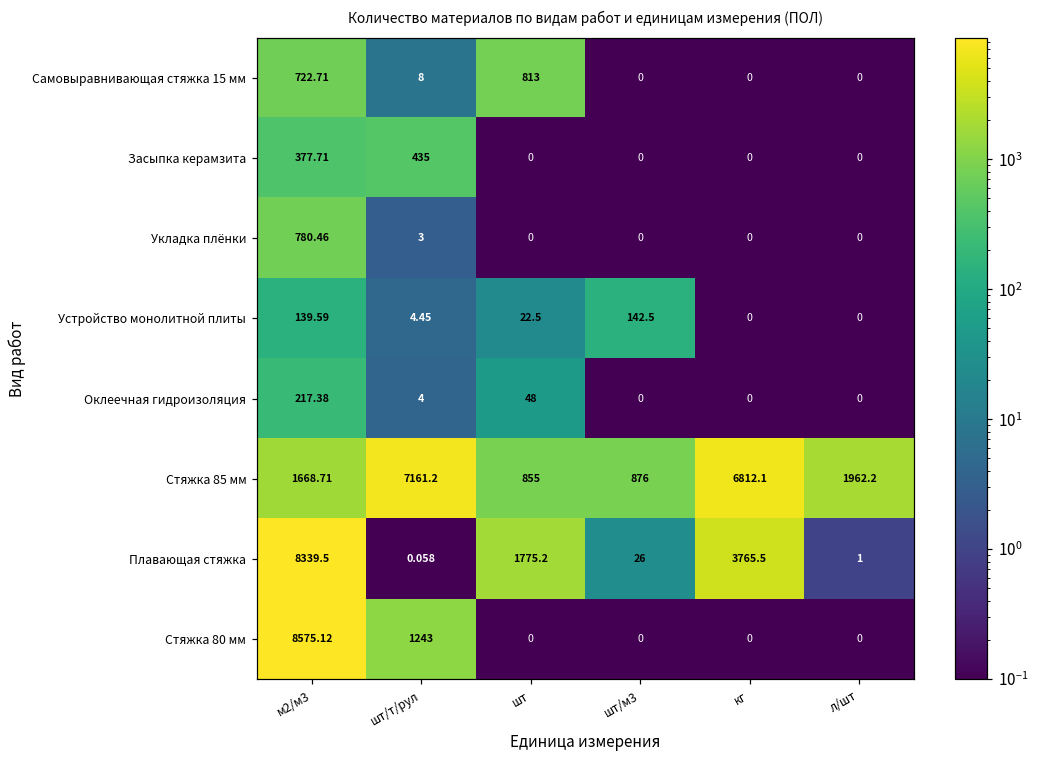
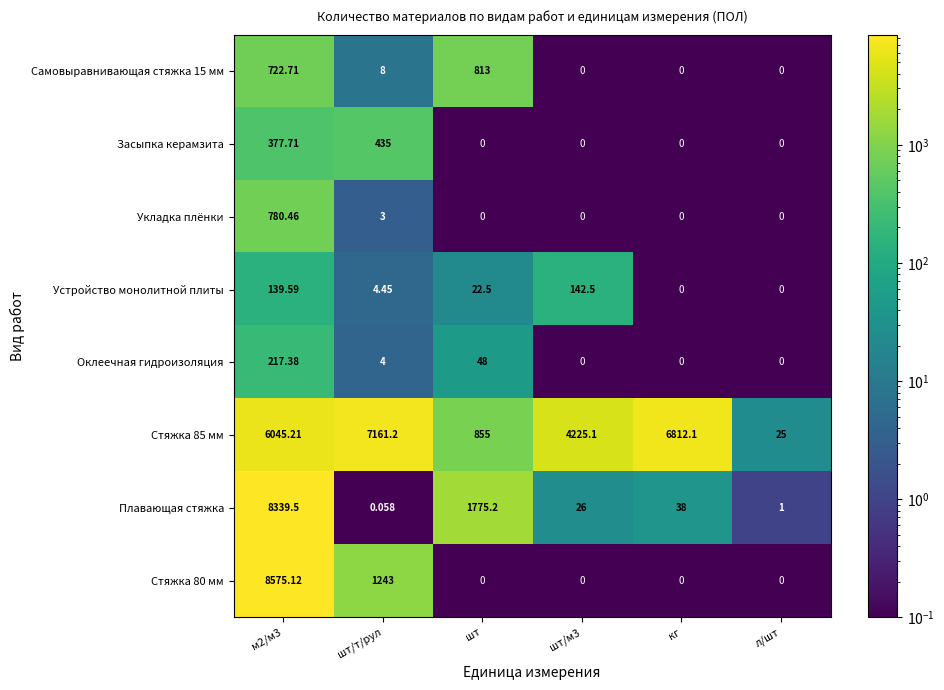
Стяжка 85 мм, м2/м3: 1668.71 -> 6045.21
Стяжка 85 мм, шт/м3: 876 -> 4225.1
Стяжка 85 мм, л/шт: 1962.2 -> 25
Плавающая стяжка, кг: 3765.5 -> 38
